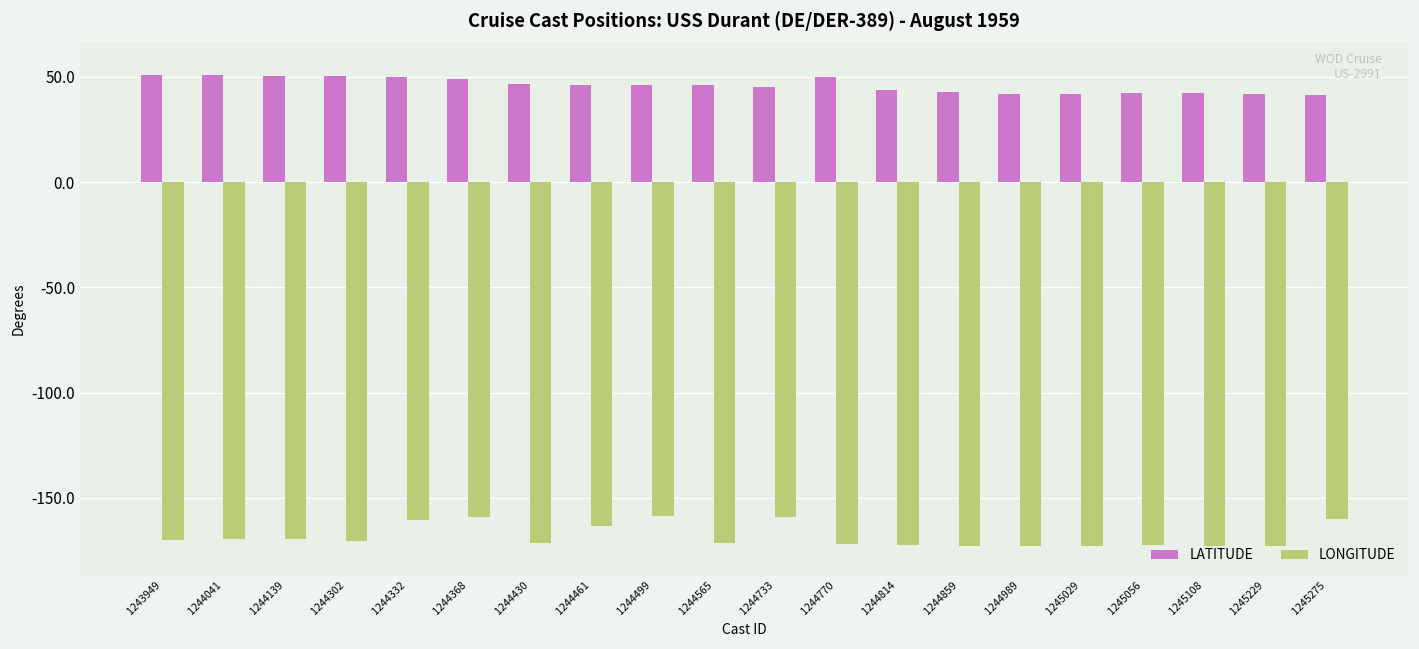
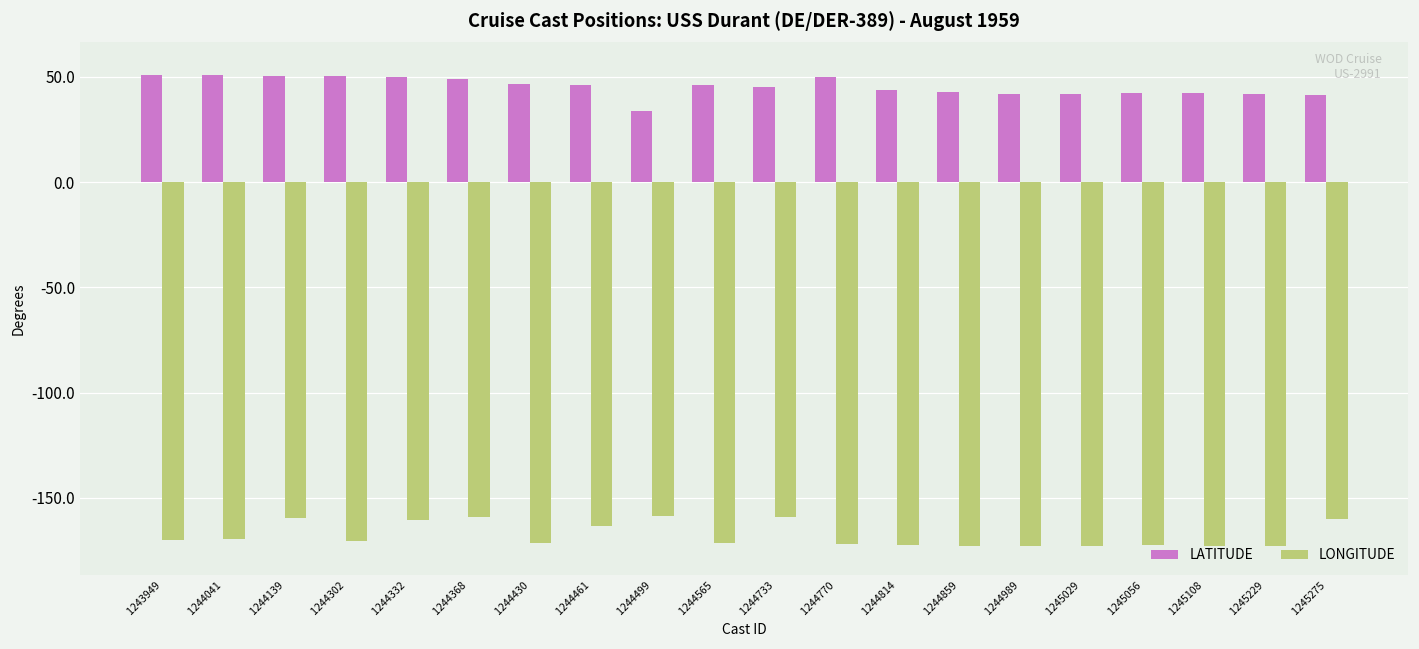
LONGITUDE, 1244139: -170 -> -159
LATITUDE, 1244499: 46 -> 34
